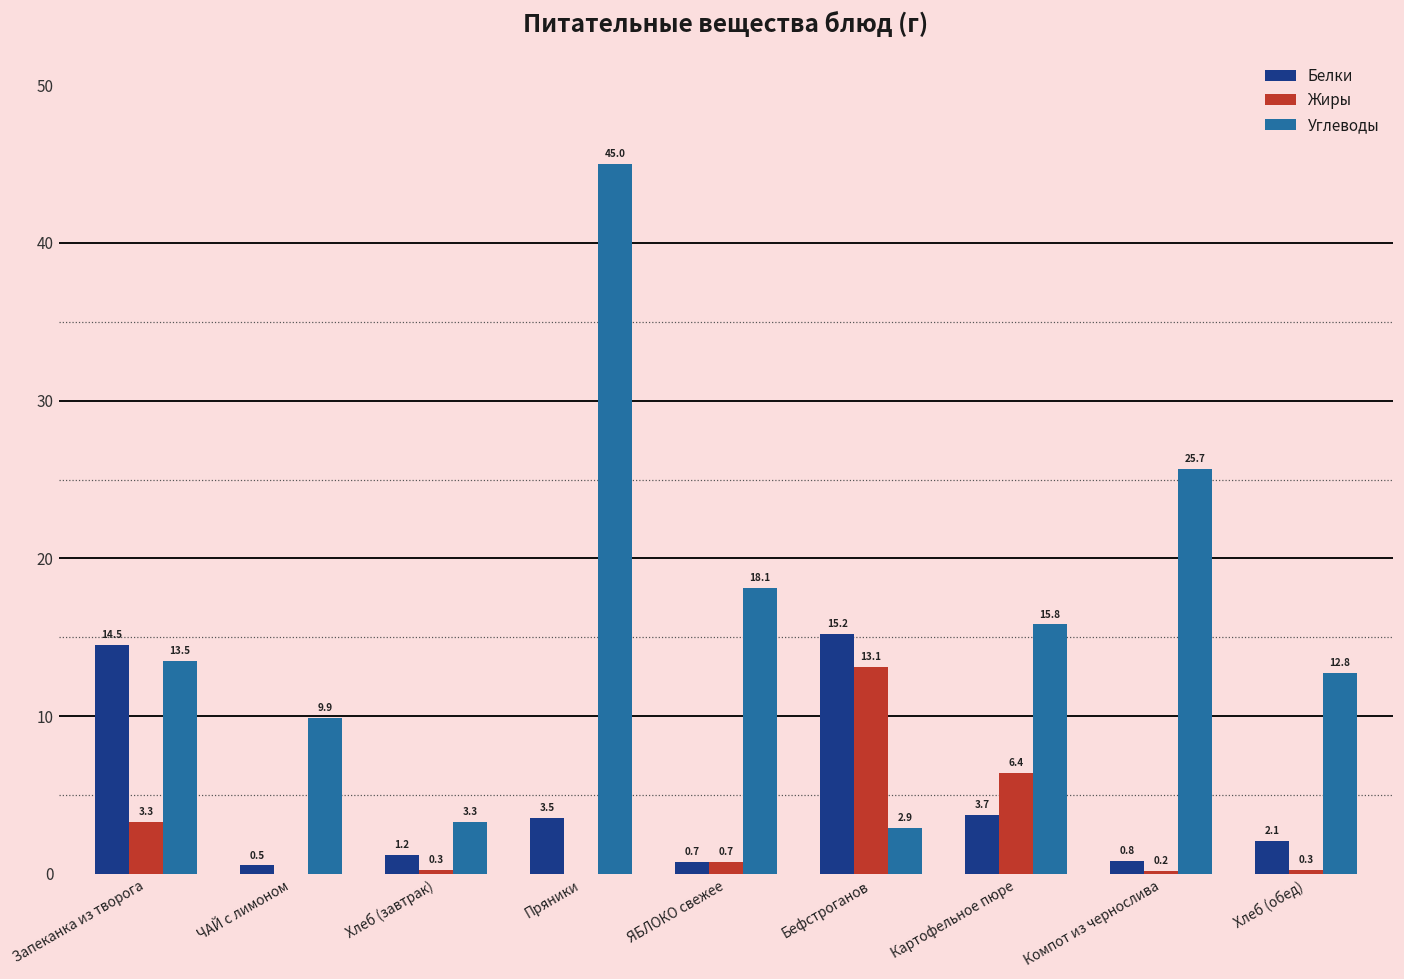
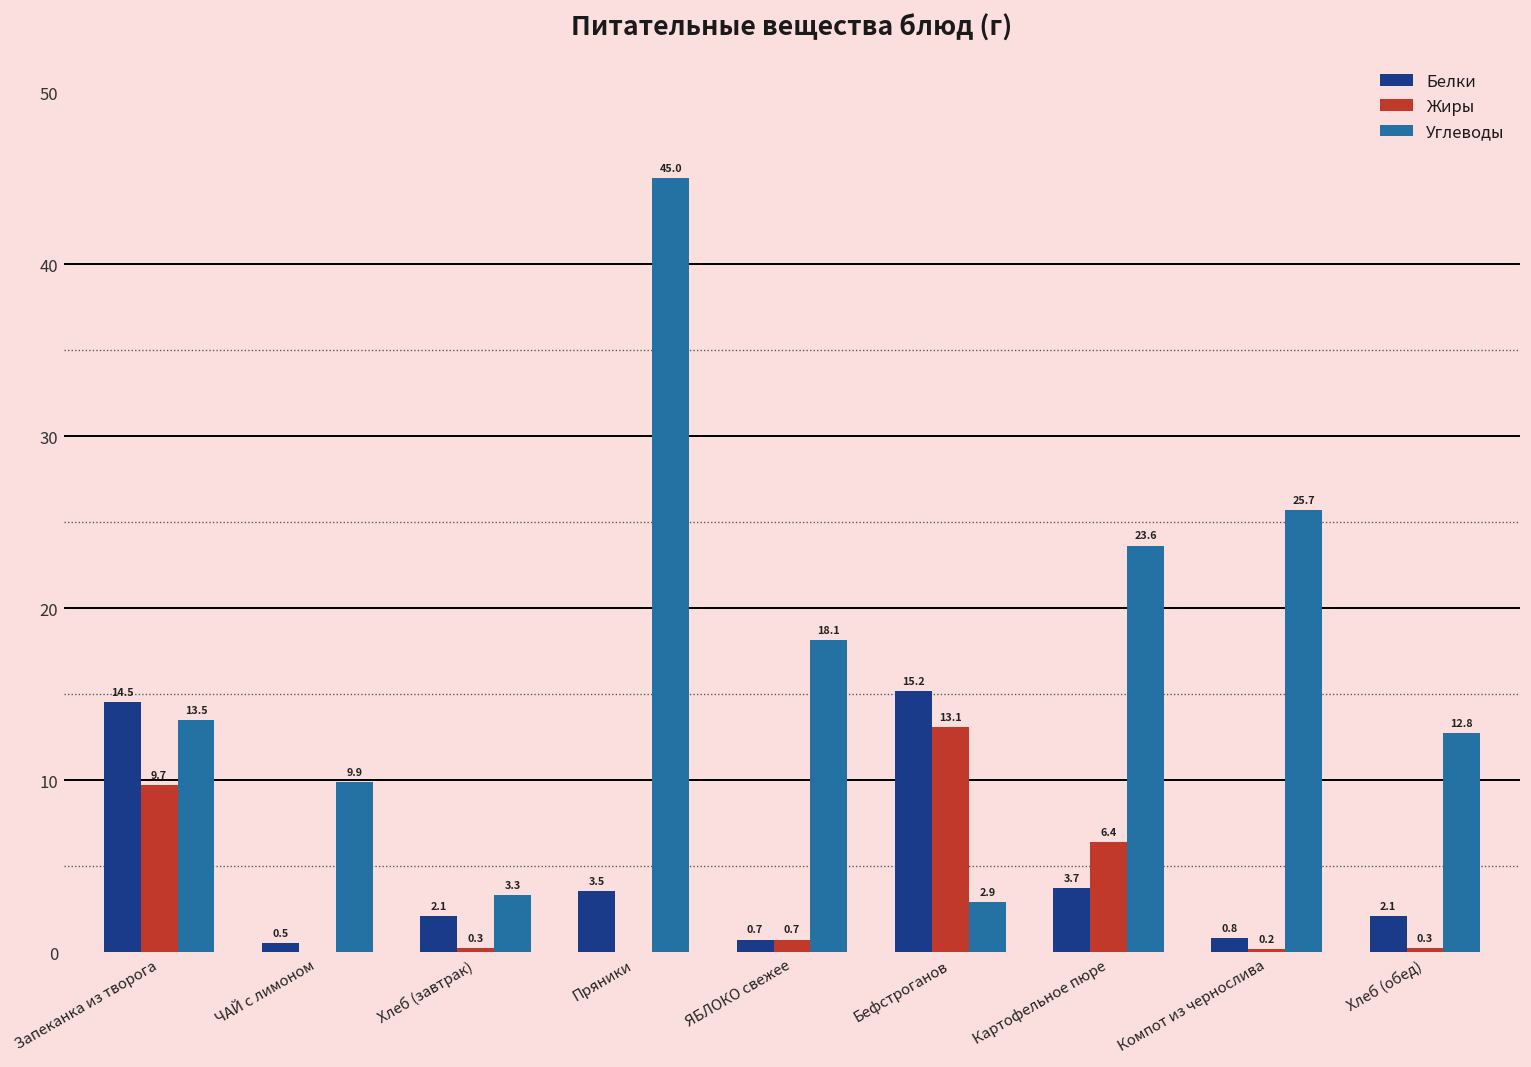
Жиры, Запеканка из творога: 3.3 -> 9.7
Белки, Хлеб (завтрак): 1.2 -> 2.1
Углеводы, Картофельное пюре: 15.8 -> 23.6
